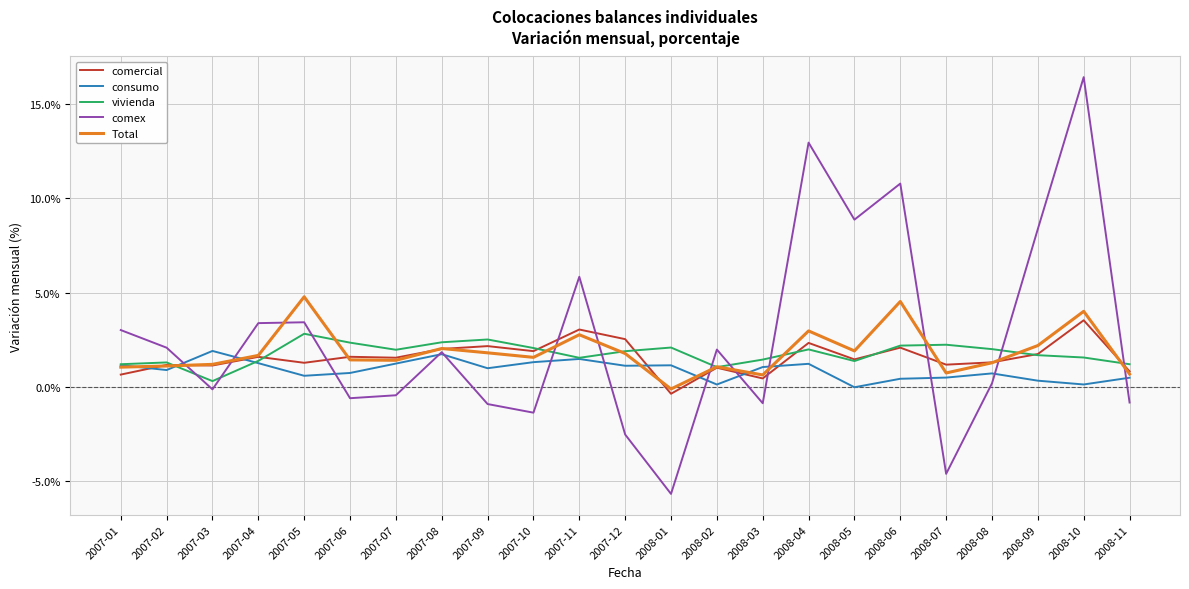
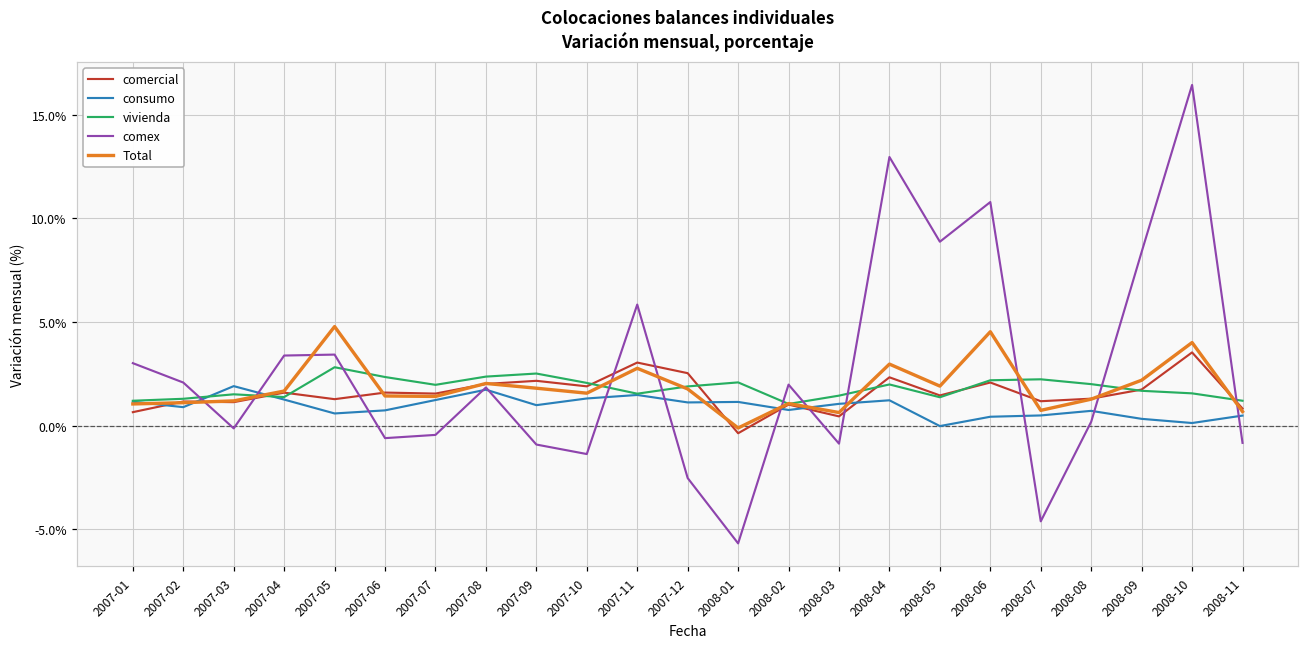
vivienda, 2007-03: 0.3% -> 1.5%
consumo, 2008-02: 0.1% -> 0.8%
